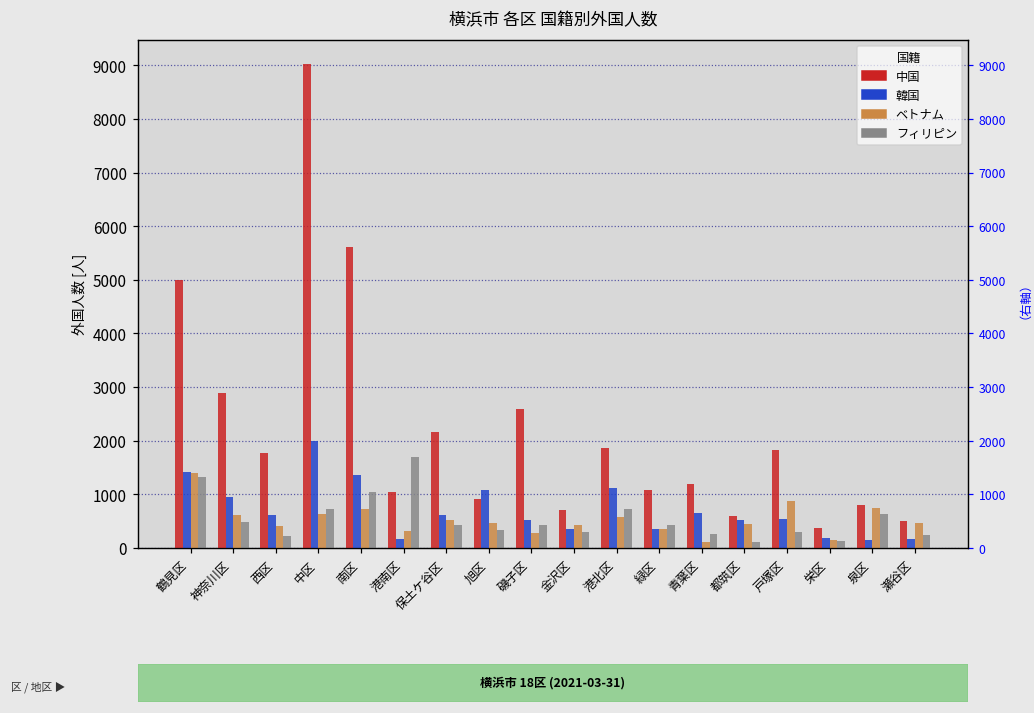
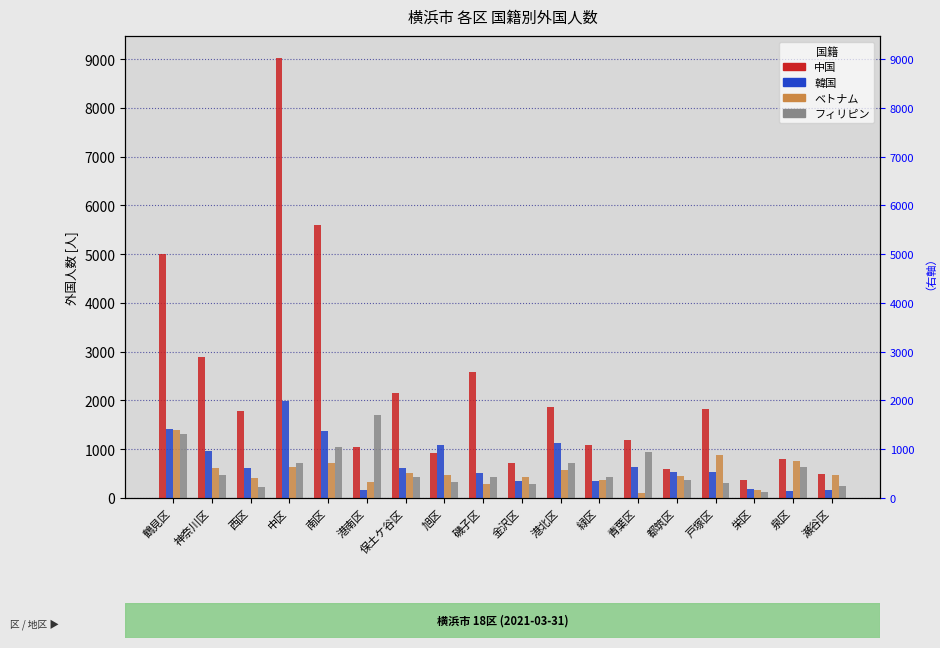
フィリピン, 青葉区: 300 -> 900
フィリピン, 都筑区: 100 -> 400
